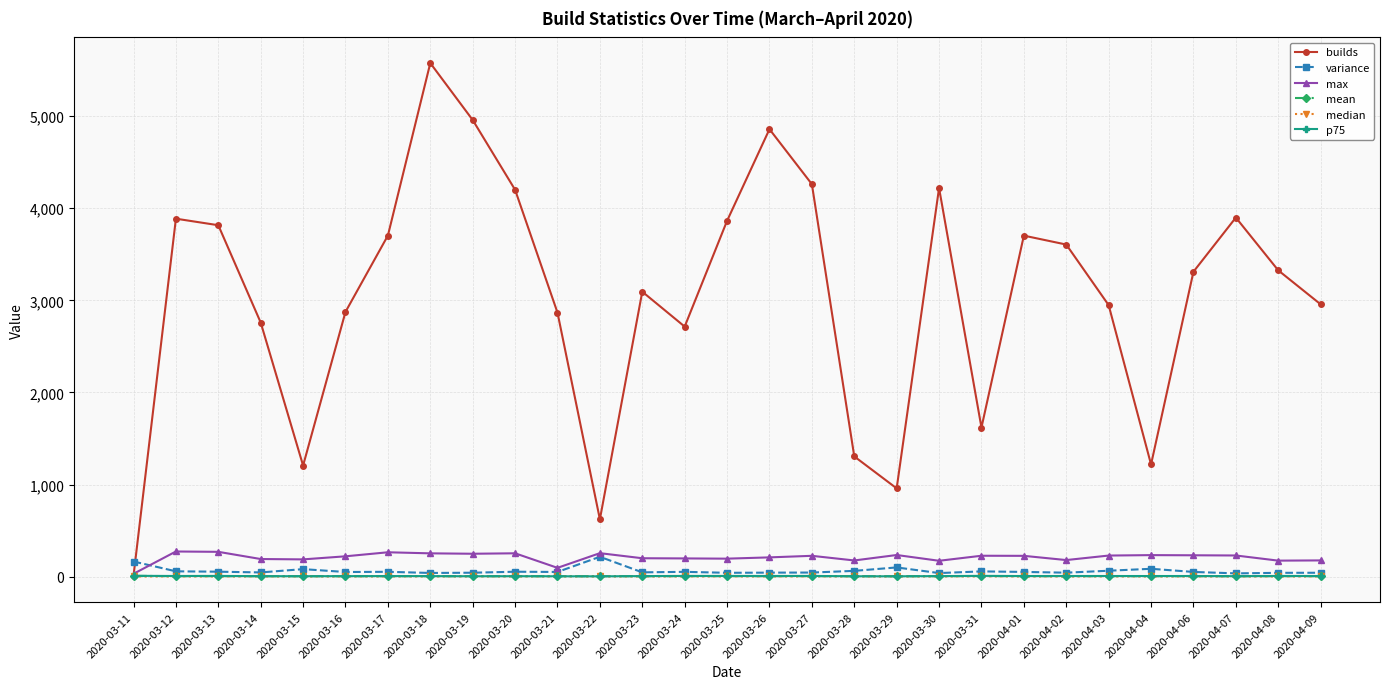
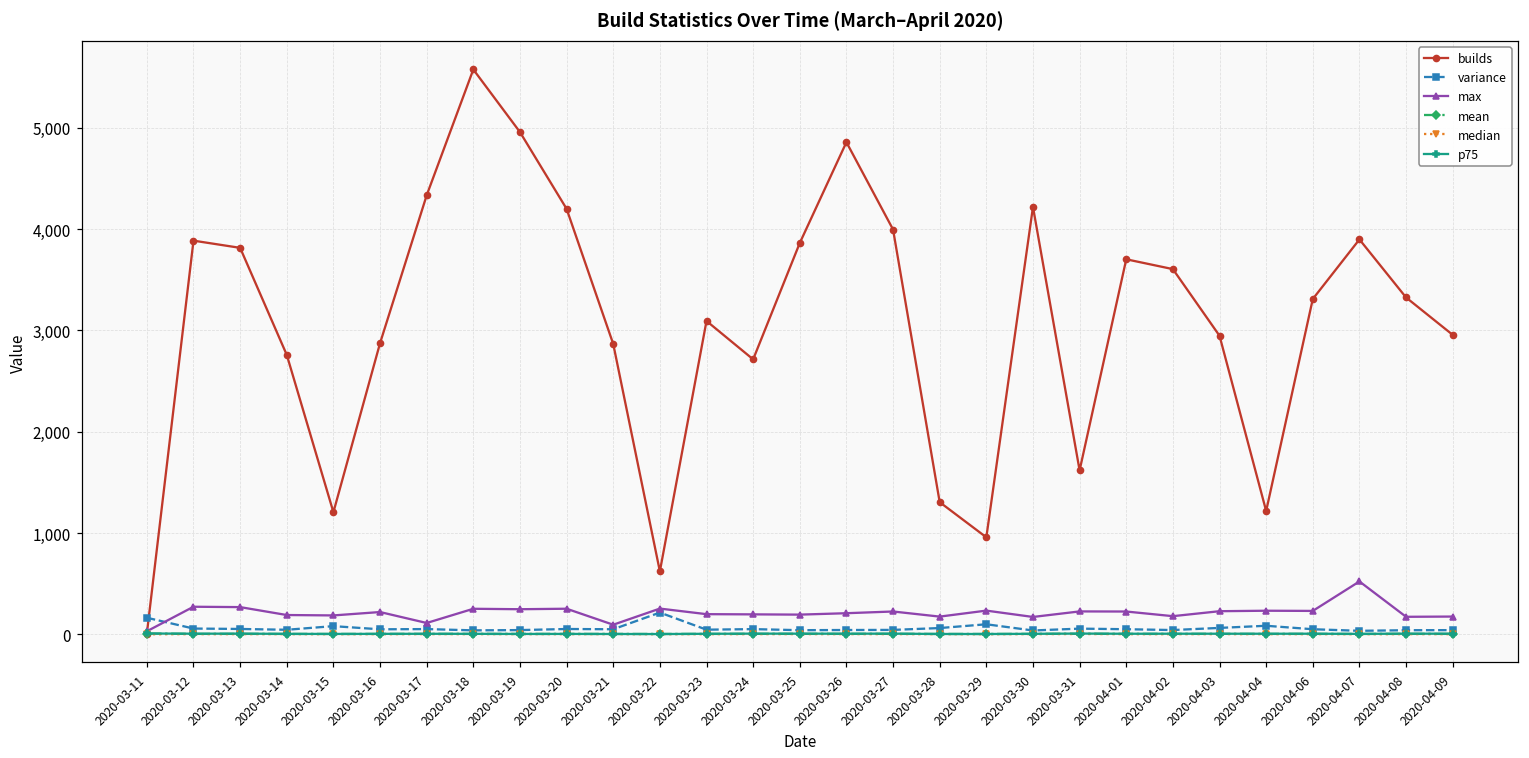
builds, 2020-03-17: 3,700 -> 4,300
max, 2020-03-17: 300 -> 100
builds, 2020-03-27: 4,300 -> 4,000
max, 2020-04-07: 200 -> 500
